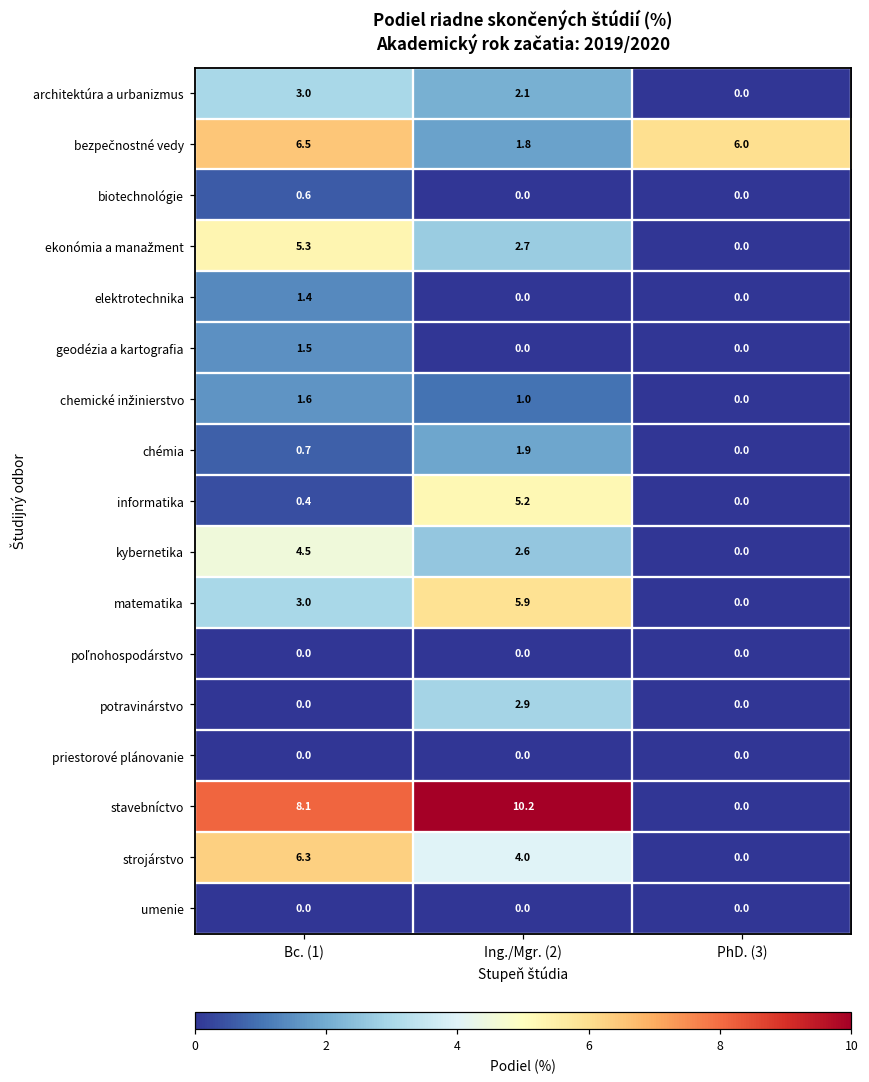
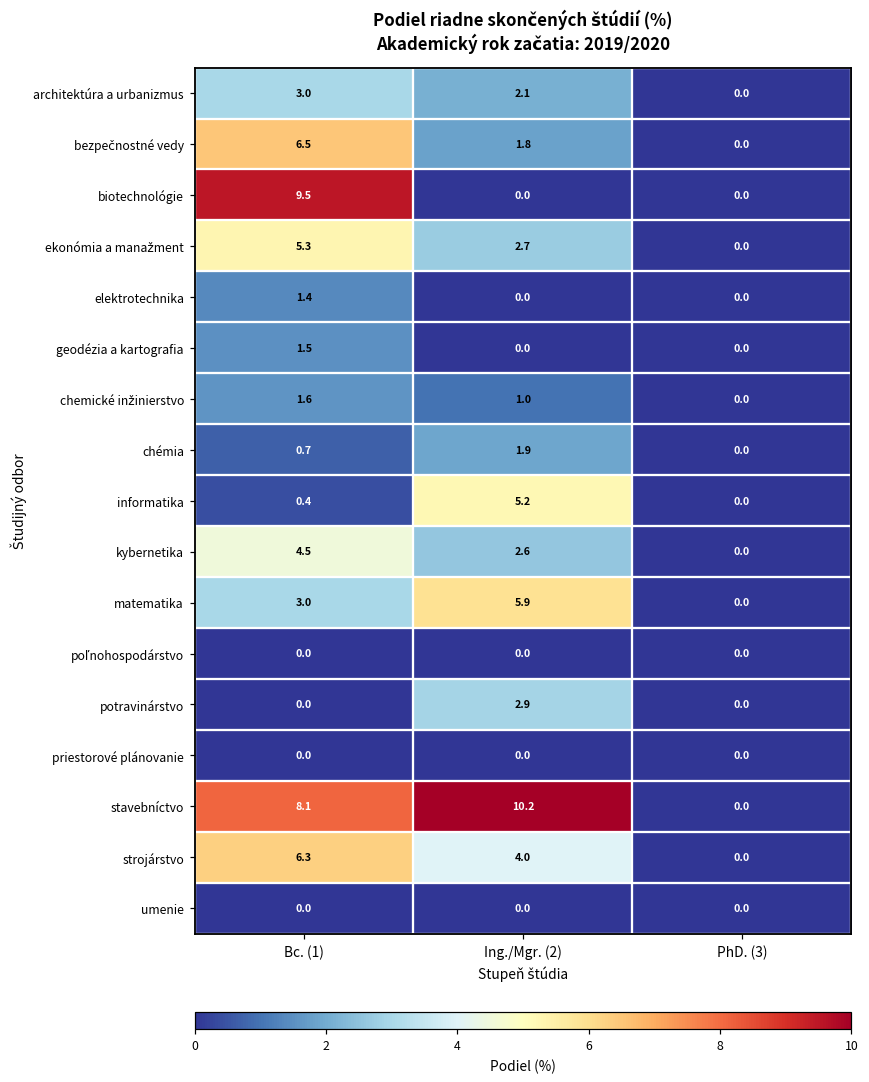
bezpečnostné vedy, PhD. (3): 6.0 -> 0.0
biotechnológie, Bc. (1): 0.6 -> 9.5
